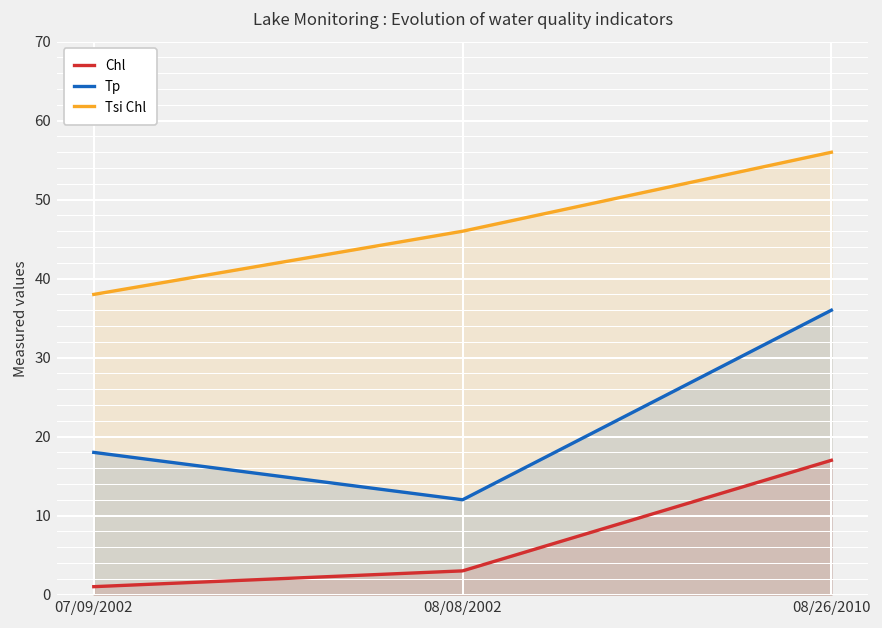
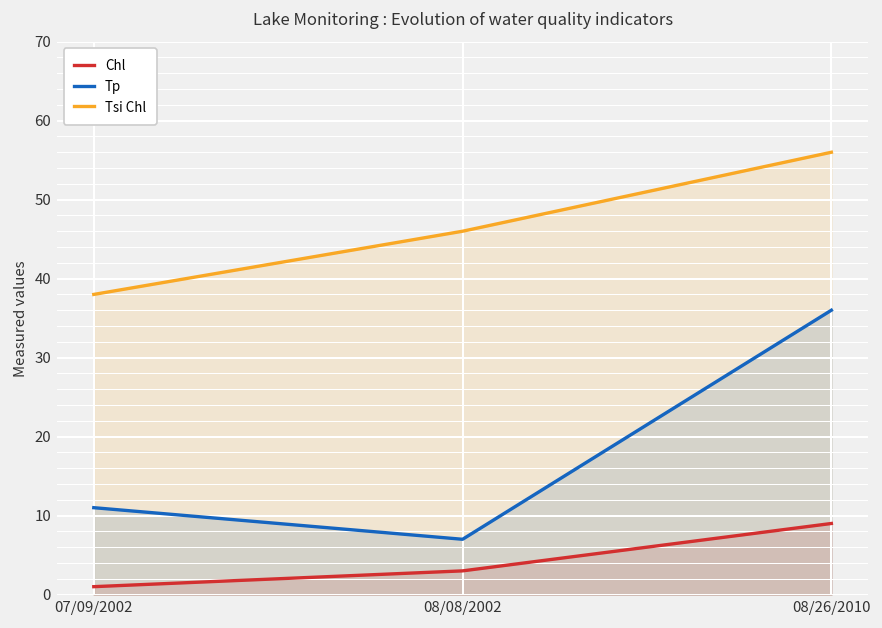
Tp, 07/09/2002: 18 -> 11
Tp, 08/08/2002: 12 -> 7
Chl, 08/26/2010: 17 -> 9
